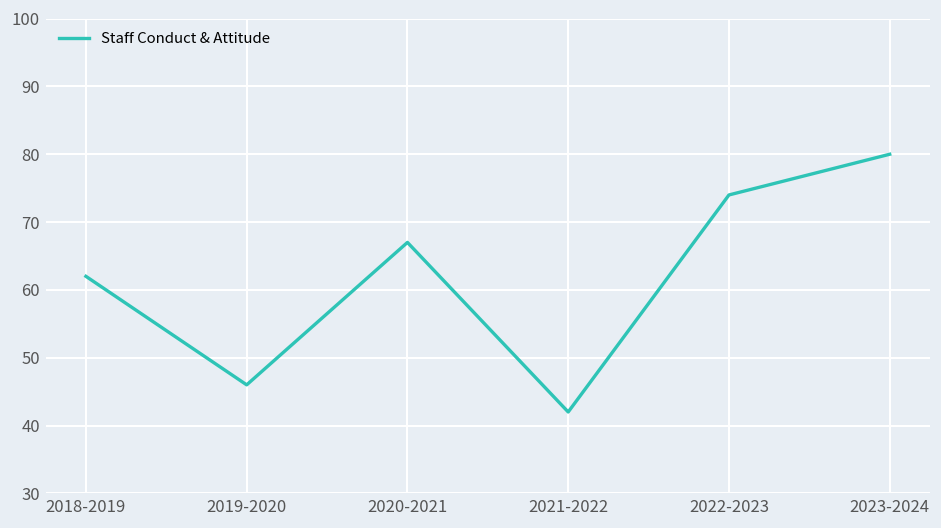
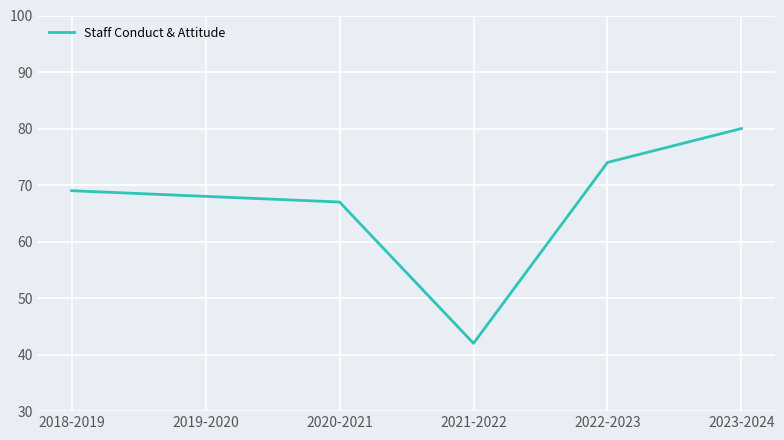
2018-2019: 62 -> 69
2019-2020: 46 -> 68
